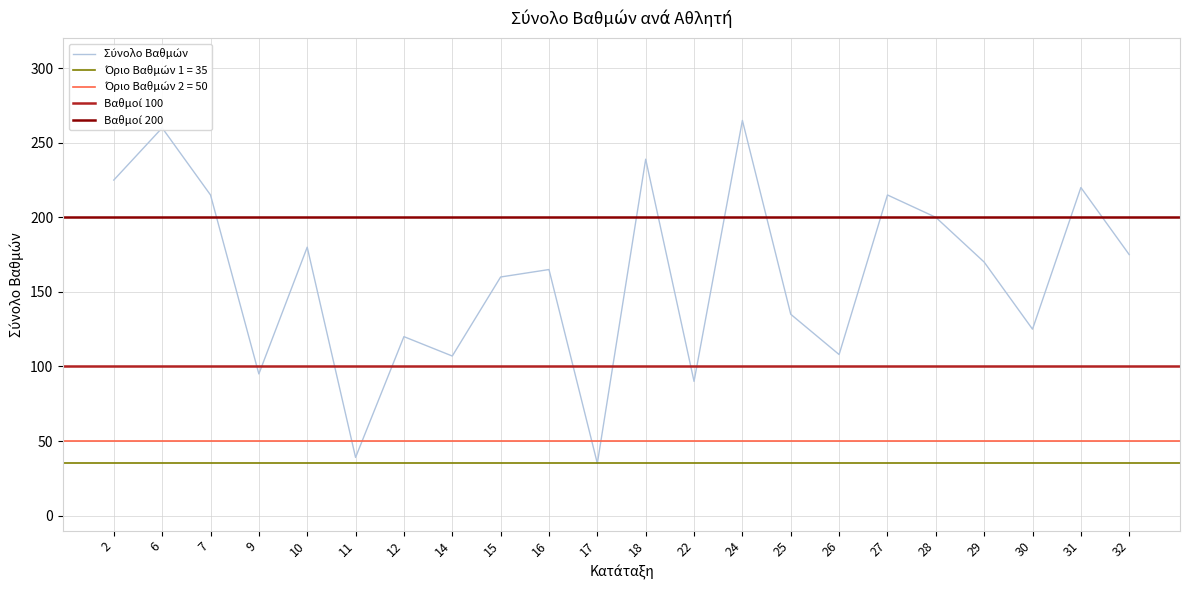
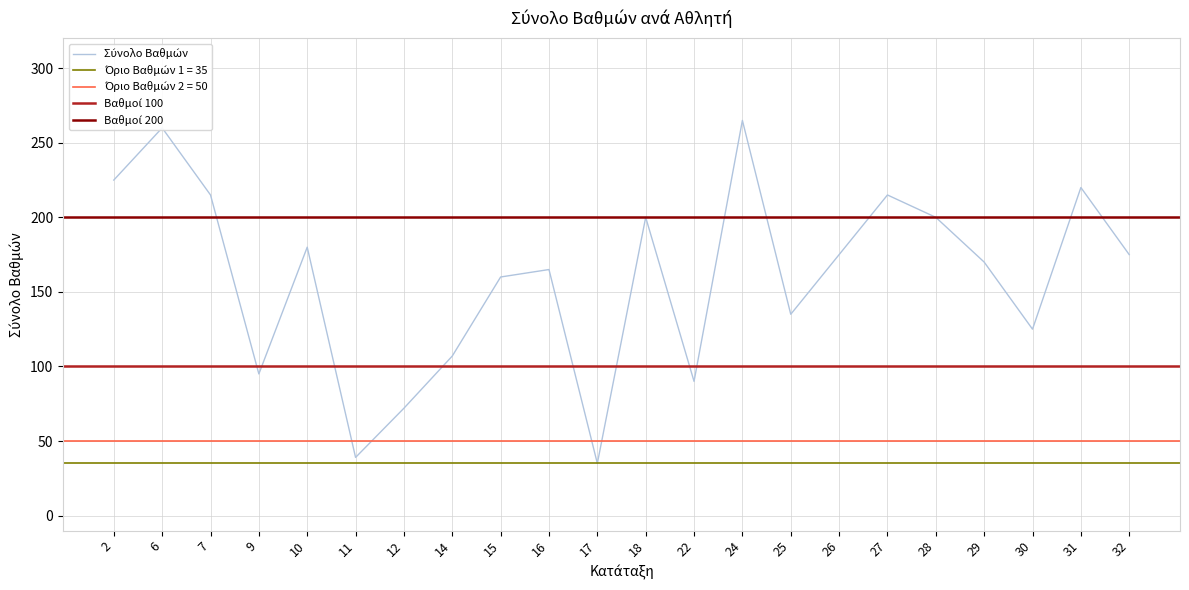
12: 120 -> 72
18: 239 -> 200
26: 108 -> 175
